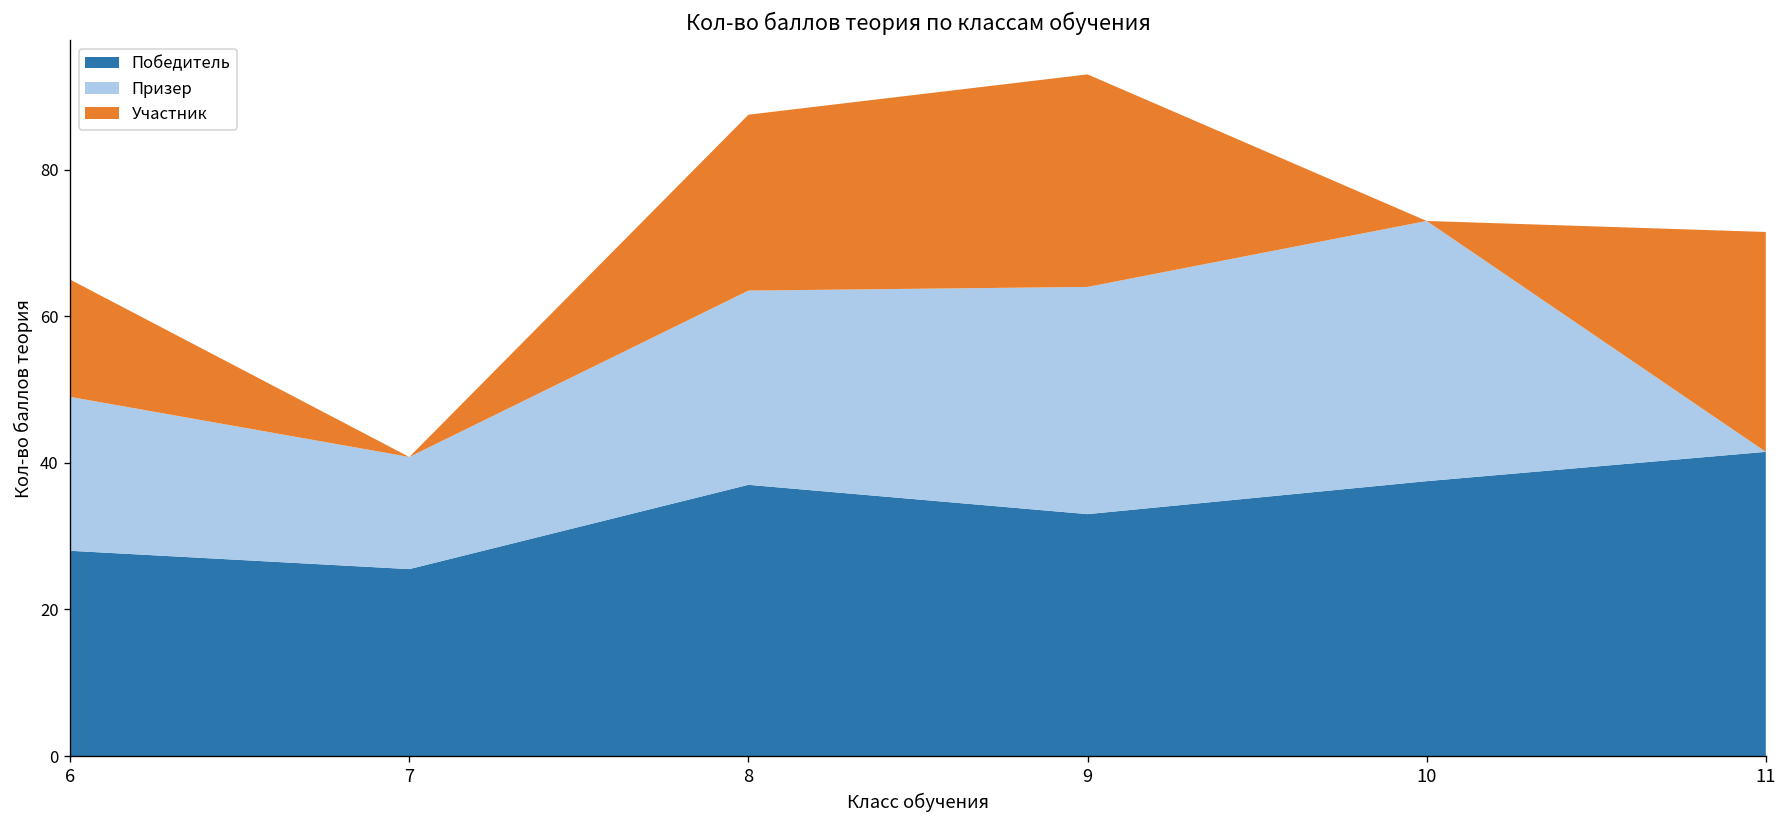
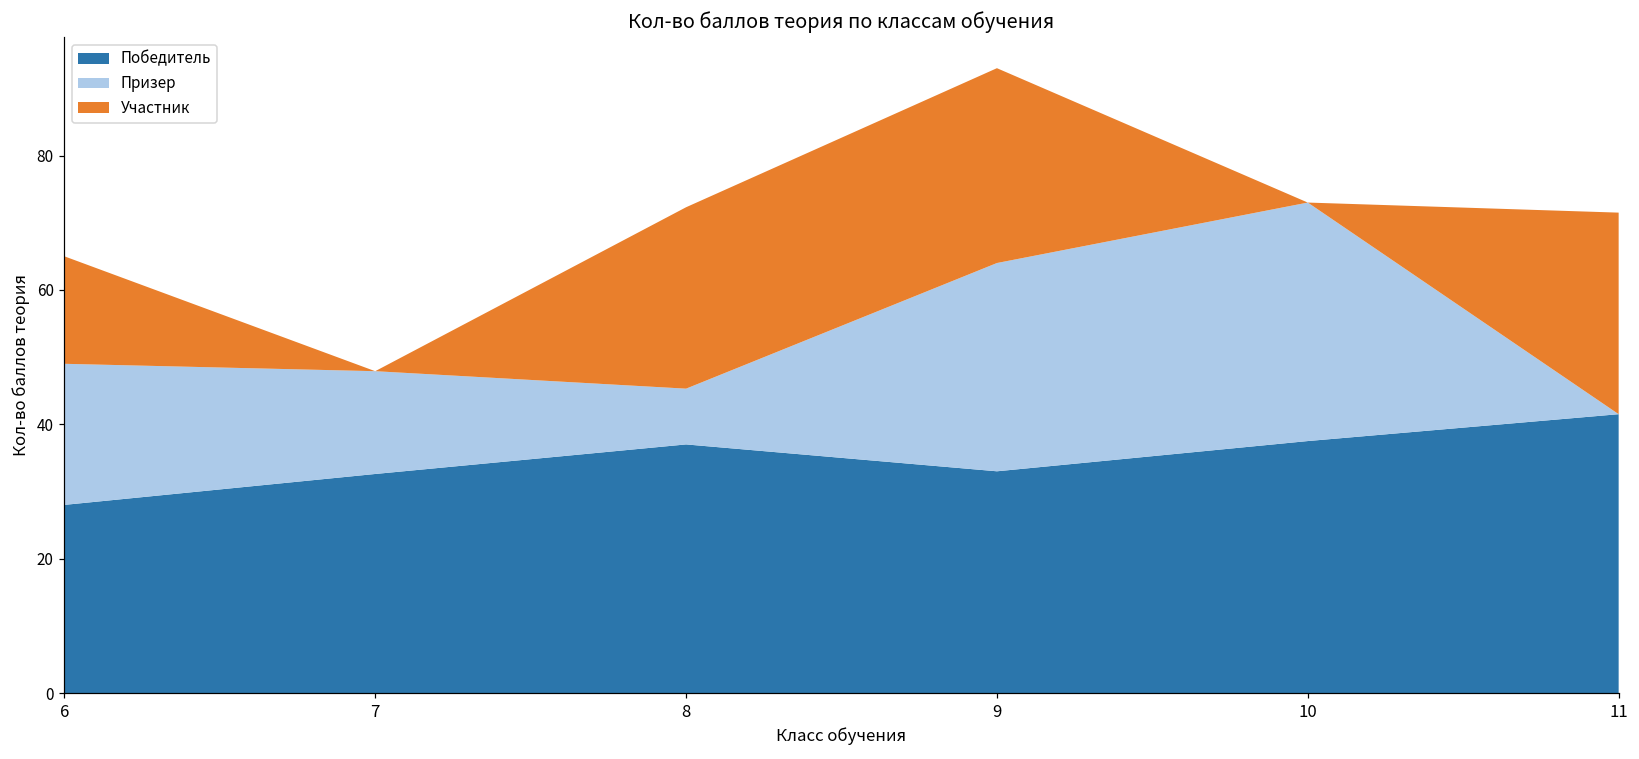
Победитель, 7: 26 -> 33
Призер, 8: 27 -> 8
Участник, 8: 24 -> 27
